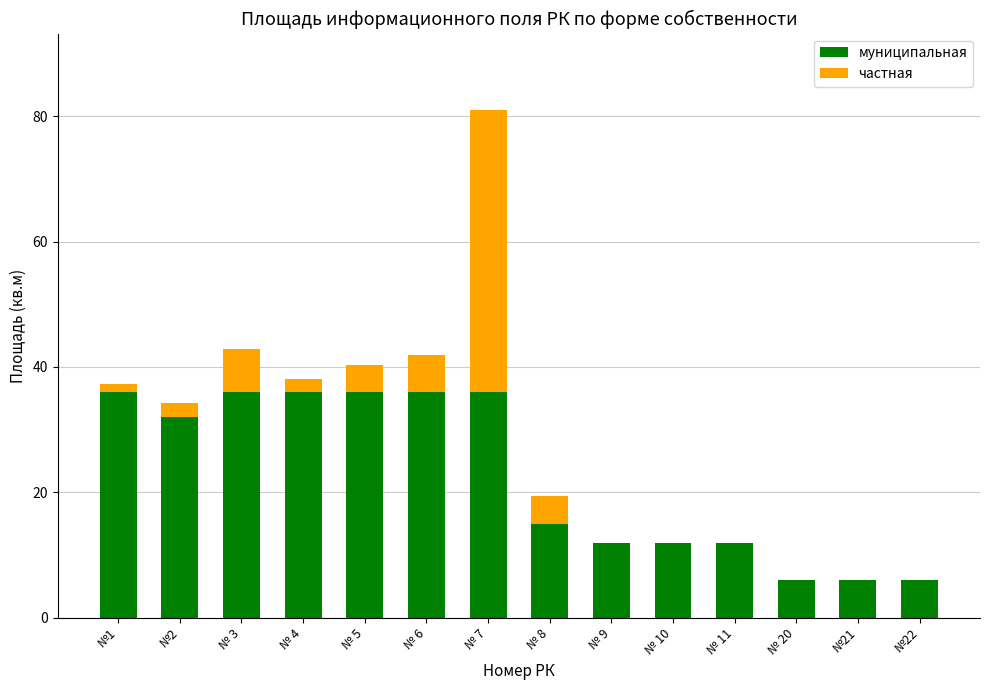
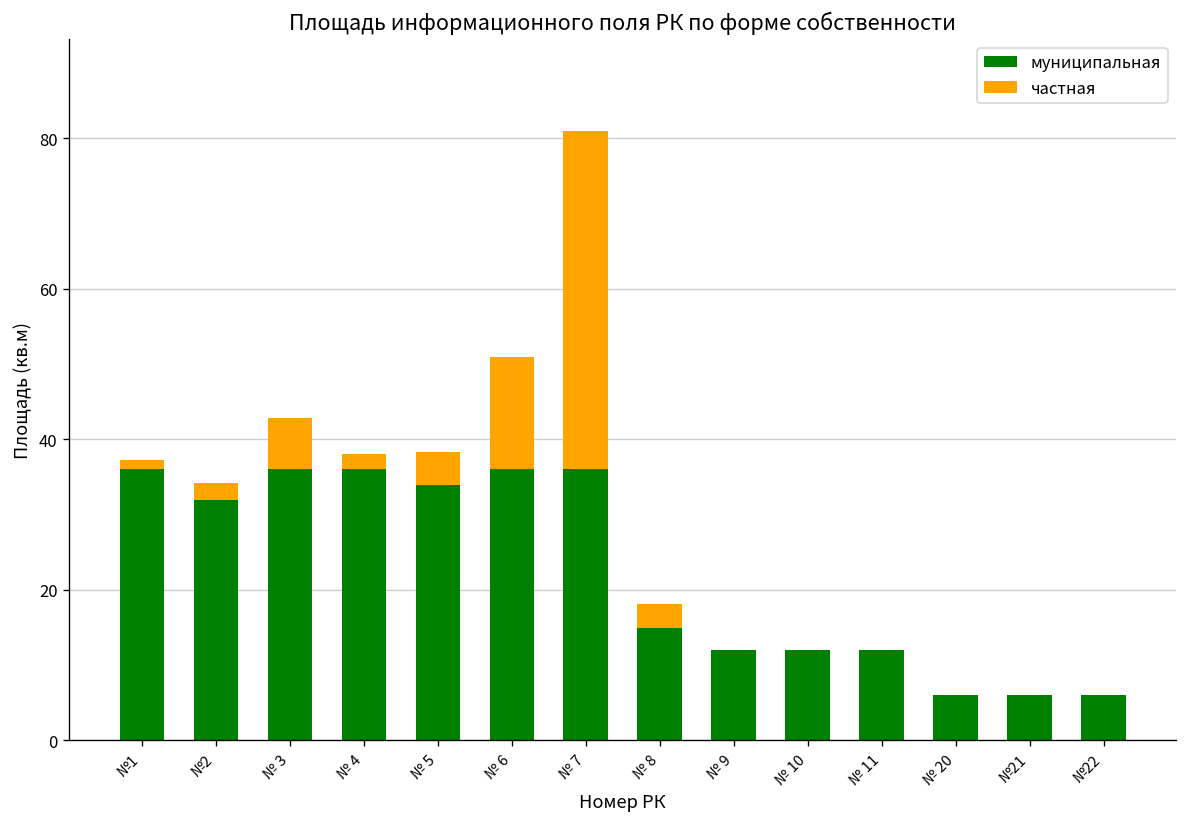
муниципальная, № 5: 36 -> 34
частная, № 6: 6 -> 15
частная, № 8: 5 -> 3
